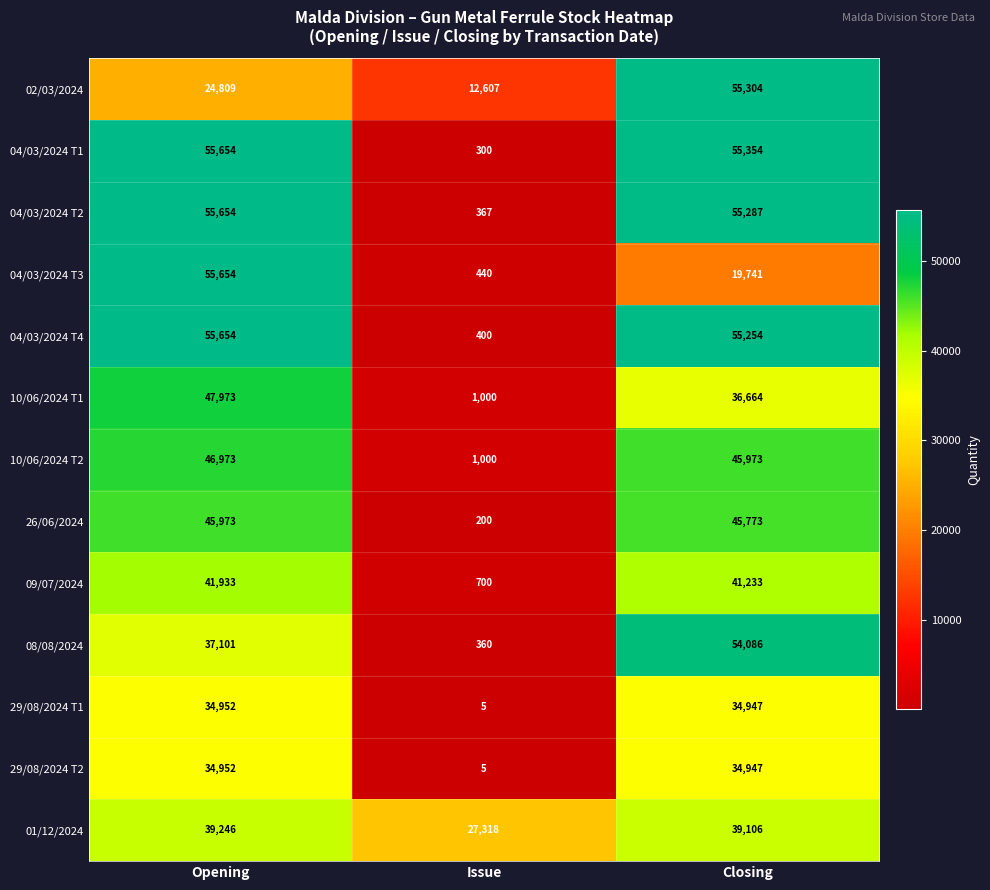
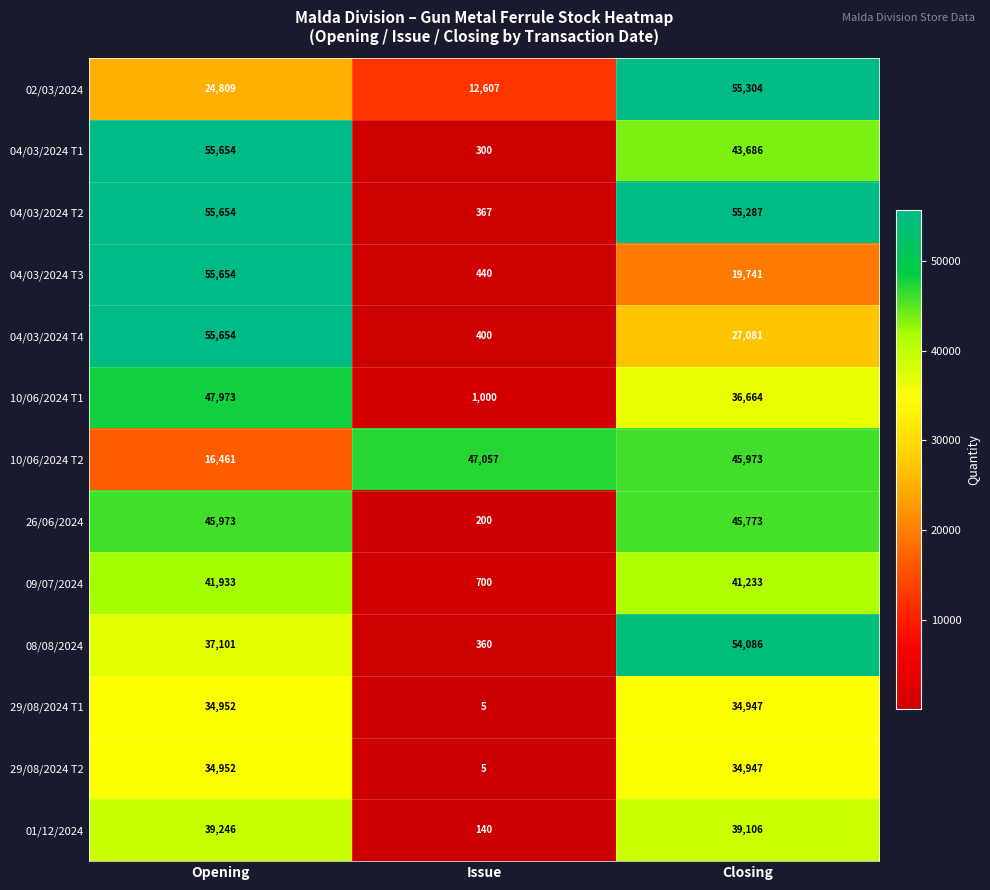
04/03/2024 T1, Closing: 55,354 -> 43,686
04/03/2024 T4, Closing: 55,254 -> 27,081
10/06/2024 T2, Opening: 46,973 -> 16,461
10/06/2024 T2, Issue: 1,000 -> 47,057
01/12/2024, Issue: 27,318 -> 140
